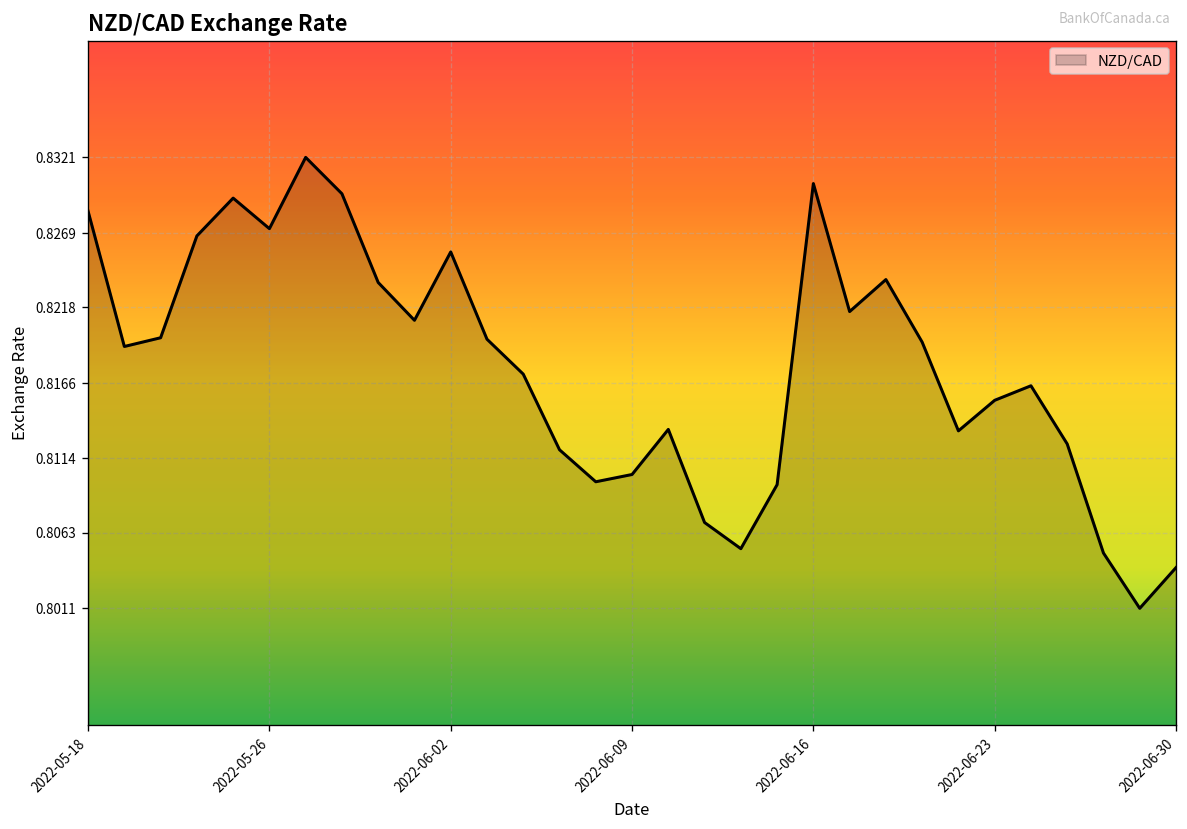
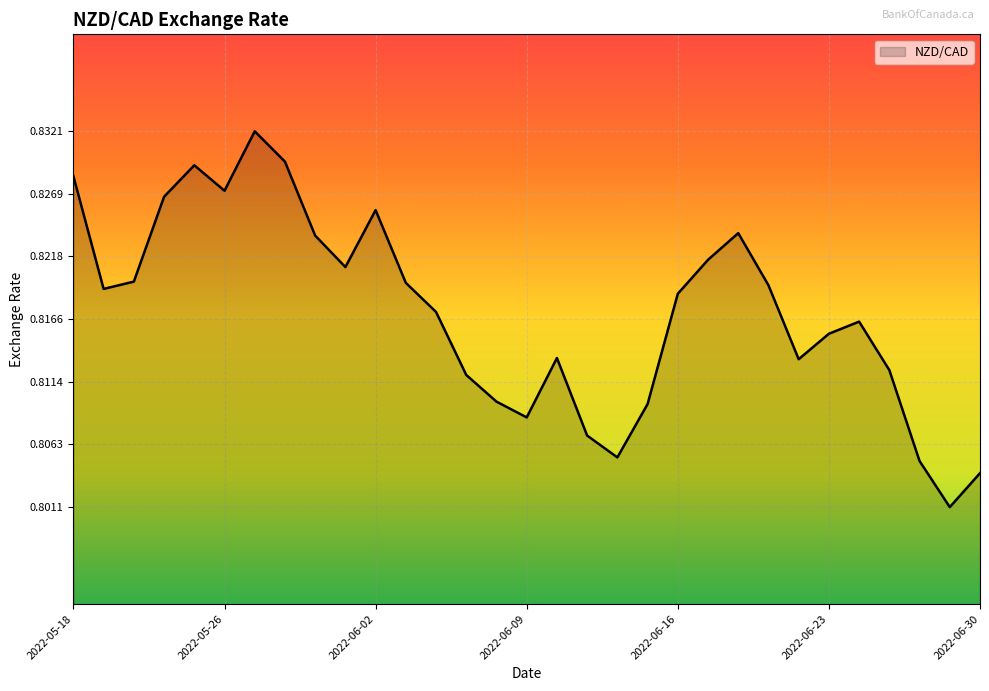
2022-06-09: 0.8103 -> 0.8085
2022-06-16: 0.8303 -> 0.8187
